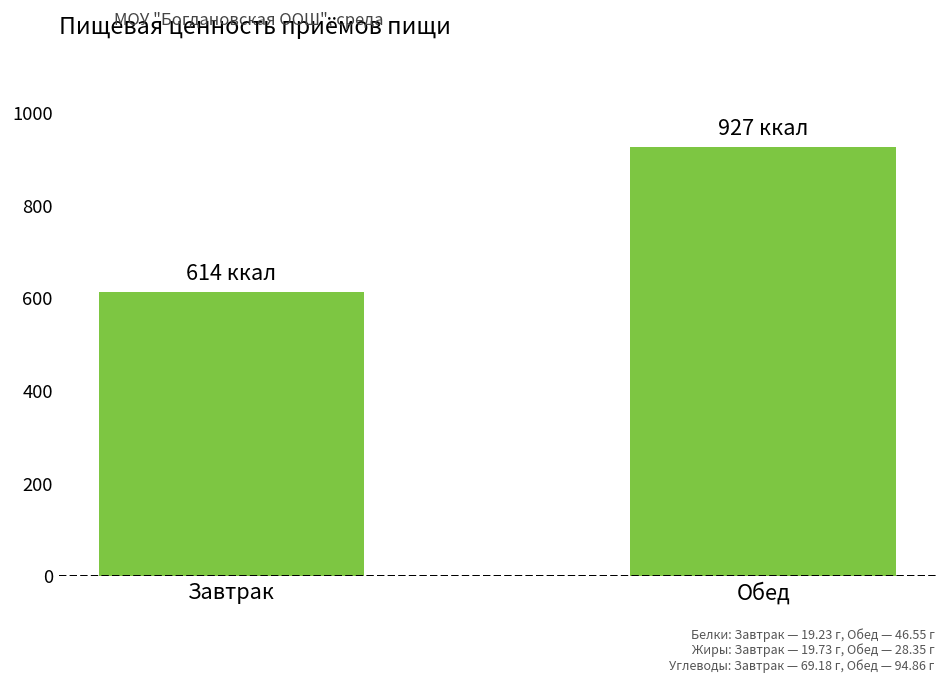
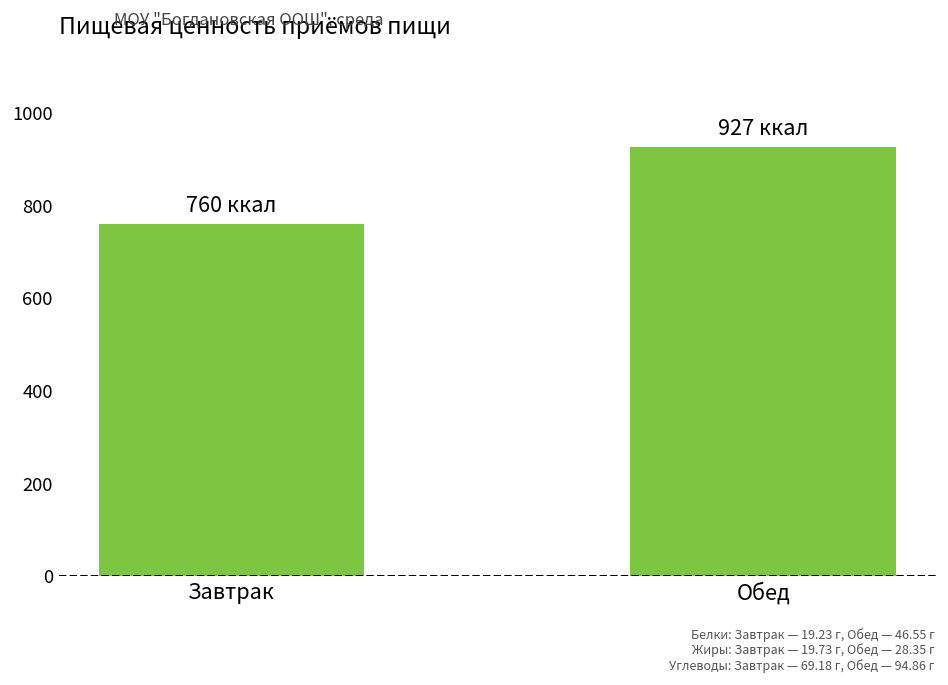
Завтрак: 614 -> 760
